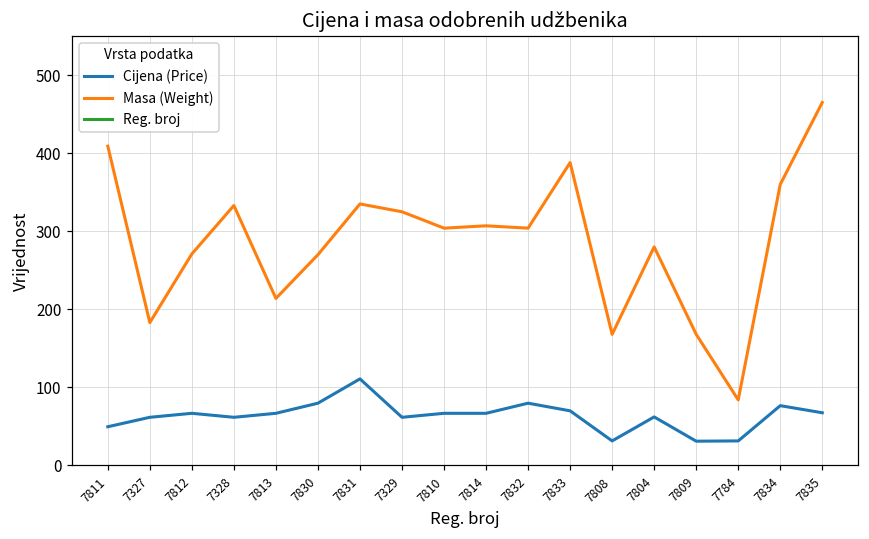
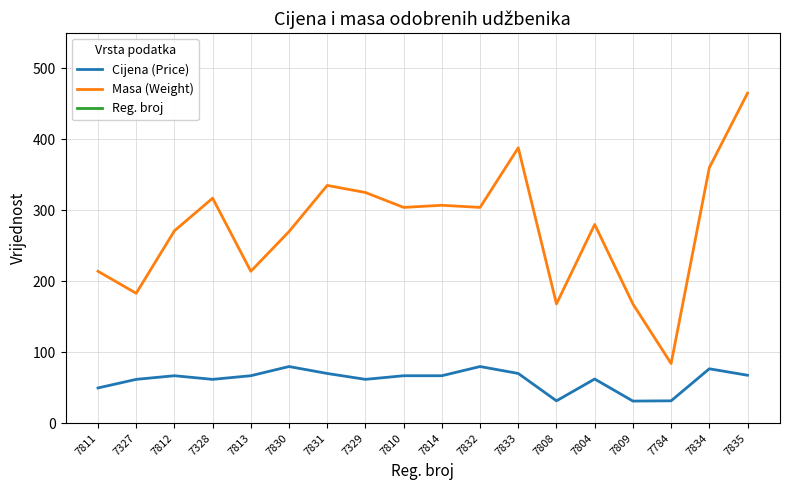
Masa (Weight), 7811: 410 -> 210
Masa (Weight), 7328: 330 -> 320
Cijena (Price), 7831: 110 -> 70
